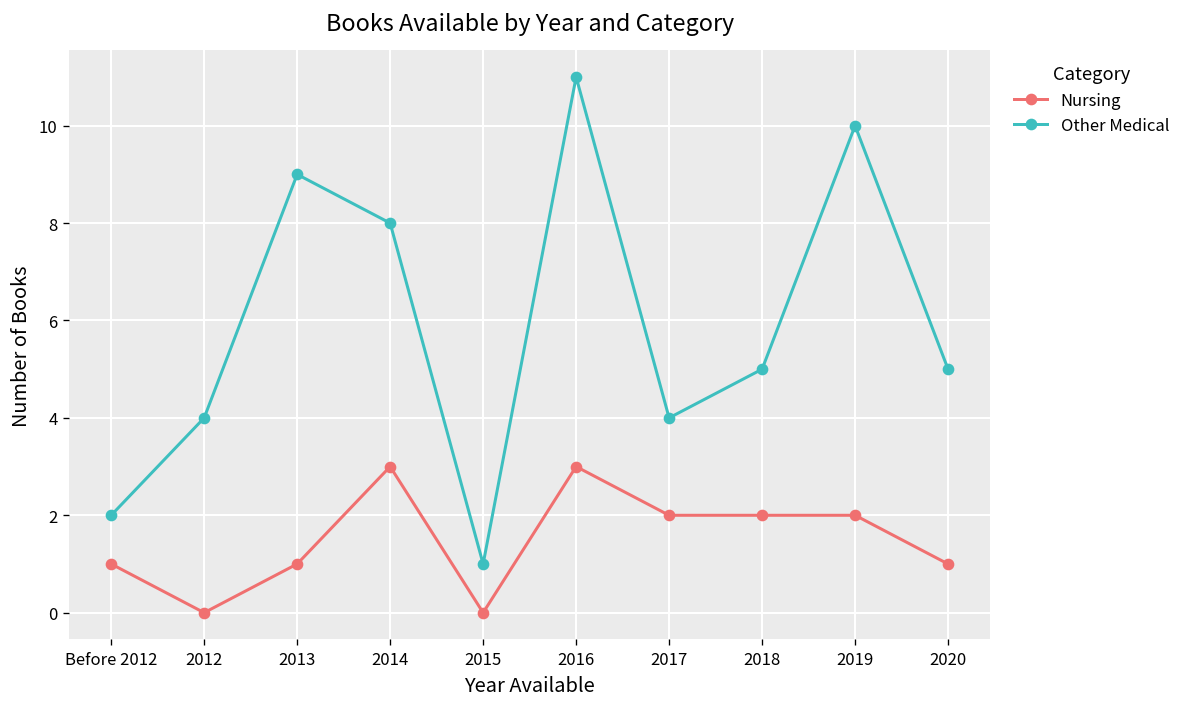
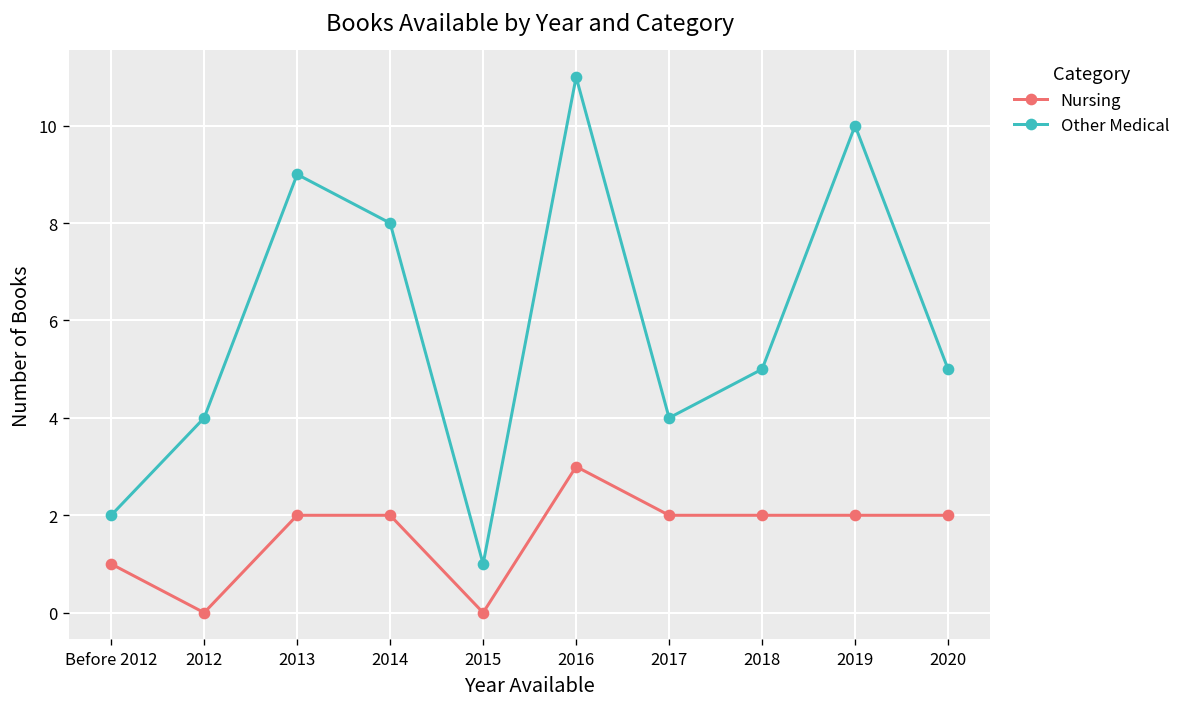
Nursing, 2013: 1 -> 2
Nursing, 2014: 3 -> 2
Nursing, 2020: 1 -> 2
